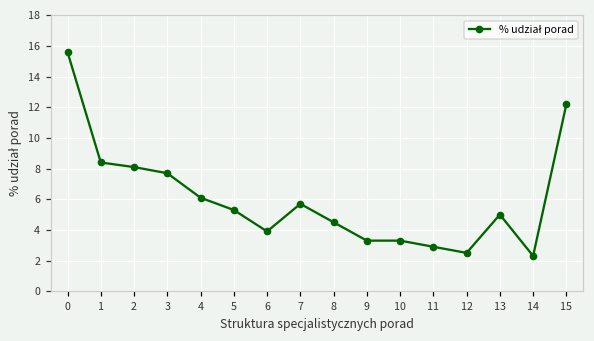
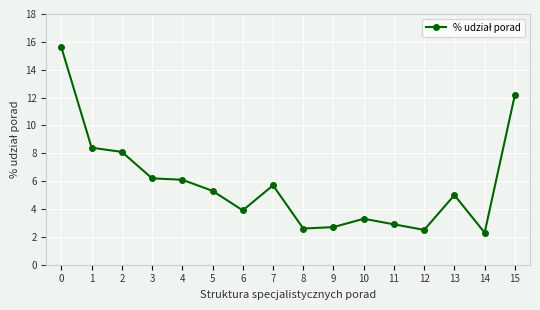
3: 7.7 -> 6.2
8: 4.5 -> 2.6
9: 3.3 -> 2.7
